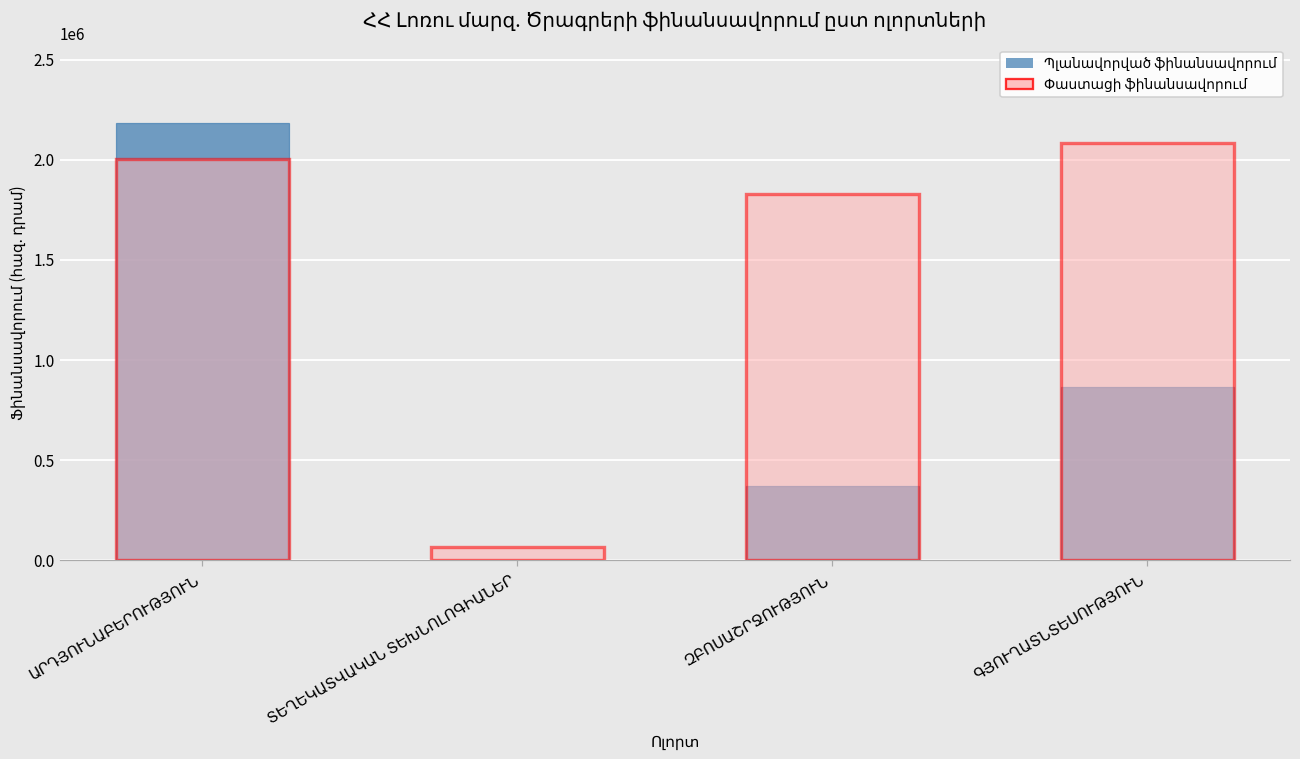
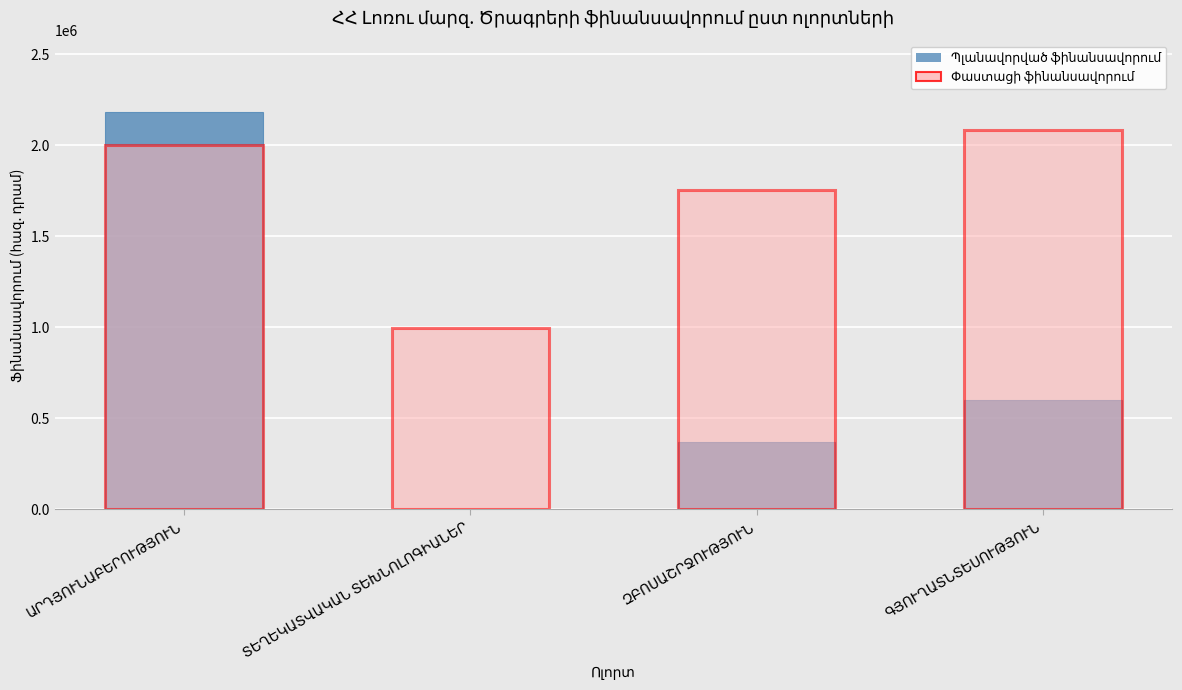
Փաստացի ֆինանսավորում, ՏԵՂԵԿԱՏՎԱԿԱՆ ՏԵԽՆՈԼՈԳԻԱՆԵՐ: 70000 -> 1000000
Փաստացի ֆինանսավորում, ԶԲՈՍԱՇՐՋՈՒԹՅՈՒՆ: 1830000 -> 1760000
Պլանավորված ֆինանսավորում, ԳՅՈՒՂԱՏՆՏԵՍՈՒԹՅՈՒՆ: 860000 -> 600000
